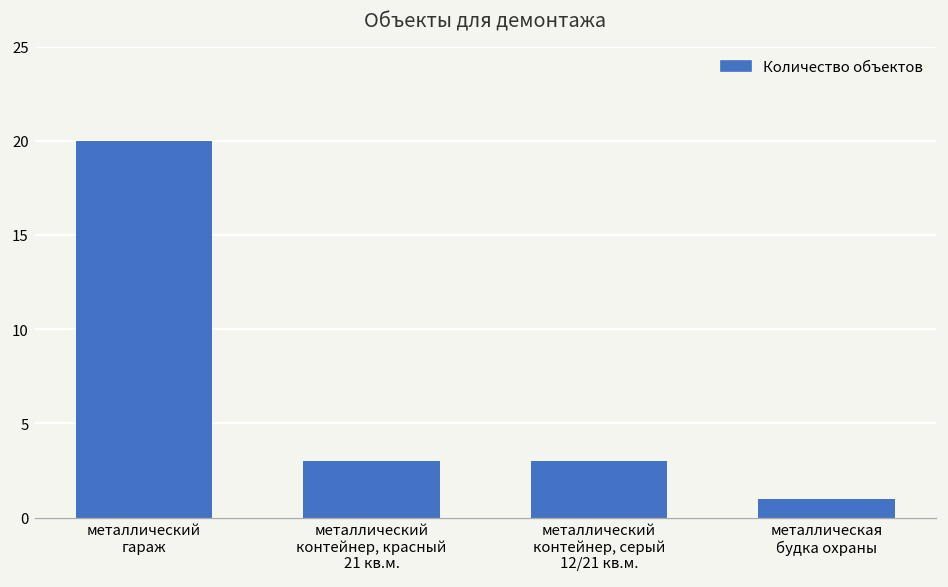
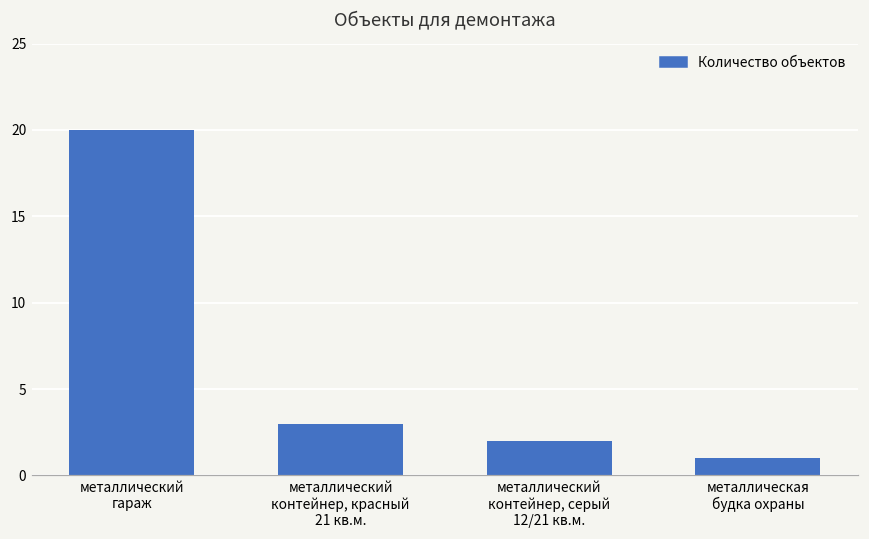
металлический контейнер, серый 12/21 кв.м.: 3 -> 2
